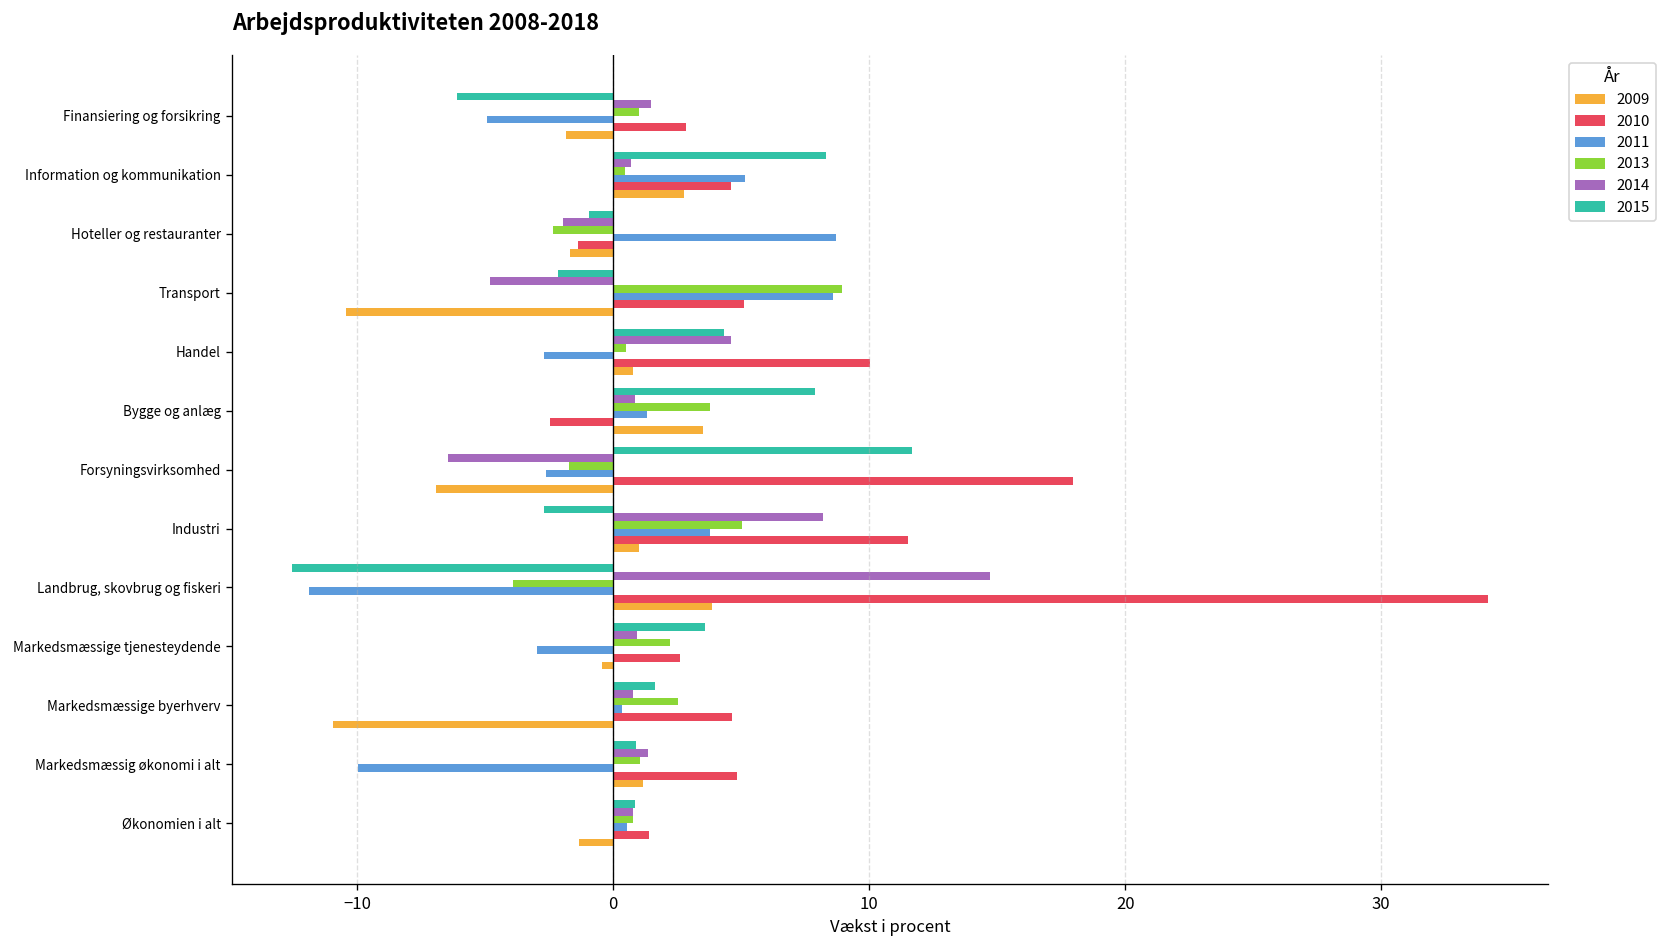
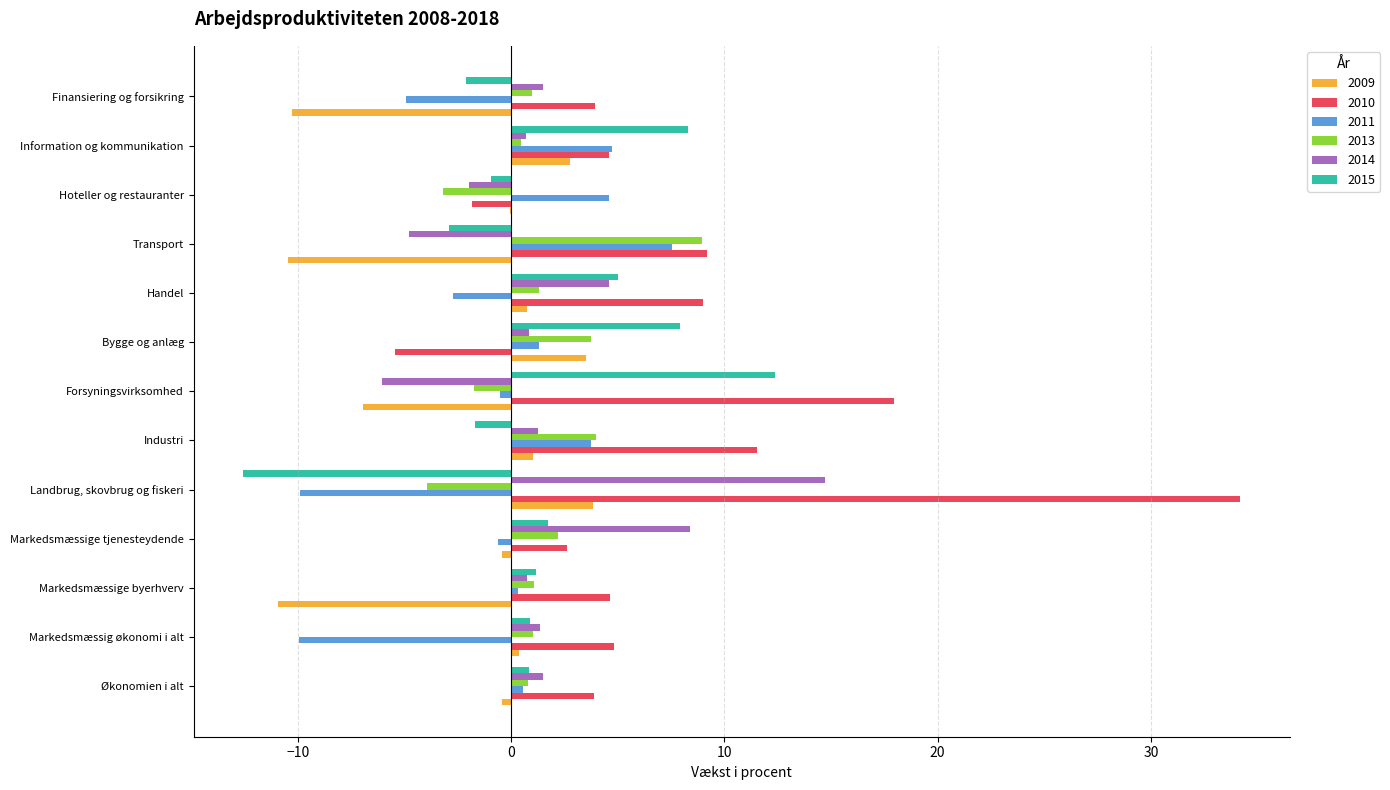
2015, Finansiering og forsikring: -6.1 -> -2.1
2010, Finansiering og forsikring: 2.8 -> 3.9
2009, Finansiering og forsikring: -1.9 -> -10.3
2011, Information og kommunikation: 5.1 -> 4.8
2013, Hoteller og restauranter: -2.4 -> -3.2
2011, Hoteller og restauranter: 8.7 -> 4.6
2010, Hoteller og restauranter: -1.4 -> -1.8
2009, Hoteller og restauranter: -1.7 -> 0.0
2015, Transport: -2.2 -> -2.9
2011, Transport: 8.6 -> 7.5
2010, Transport: 5.1 -> 9.2
2015, Handel: 4.3 -> 5.0
2013, Handel: 0.5 -> 1.3
2010, Handel: 10.0 -> 9.0
2010, Bygge og anlæg: -2.5 -> -5.4
2015, Forsyningsvirksomhed: 11.7 -> 12.4
2014, Forsyningsvirksomhed: -6.5 -> -6.1
2011, Forsyningsvirksomhed: -2.6 -> -0.5
2015, Industri: -2.7 -> -1.7
2014, Industri: 8.2 -> 1.2
2013, Industri: 5.0 -> 4.0
2011, Landbrug, skovbrug og fiskeri: -11.9 -> -9.9
2015, Markedsmæssige tjenesteydende: 3.6 -> 1.7
2014, Markedsmæssige tjenesteydende: 0.9 -> 8.4
2011, Markedsmæssige tjenesteydende: -3.0 -> -0.6
2015, Markedsmæssige byerhverv: 1.6 -> 1.2
2013, Markedsmæssige byerhverv: 2.5 -> 1.1
2009, Markedsmæssig økonomi i alt: 1.2 -> 0.4
2014, Økonomien i alt: 0.8 -> 1.5
2010, Økonomien i alt: 1.4 -> 3.9
2009, Økonomien i alt: -1.4 -> -0.4
